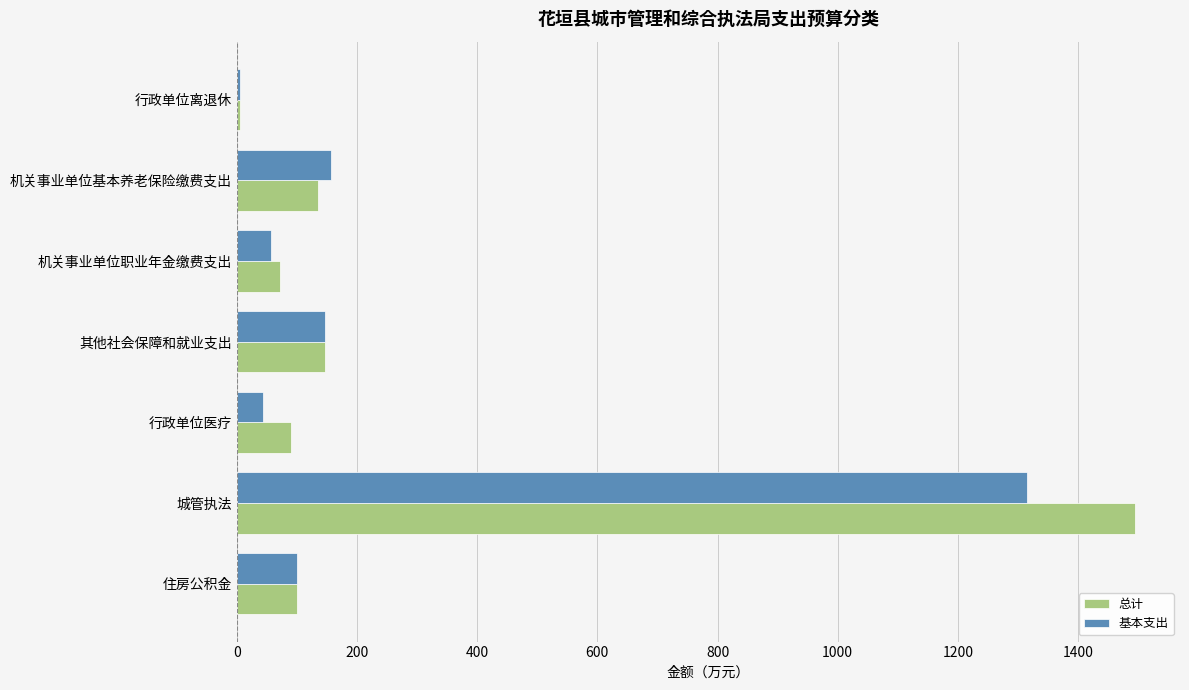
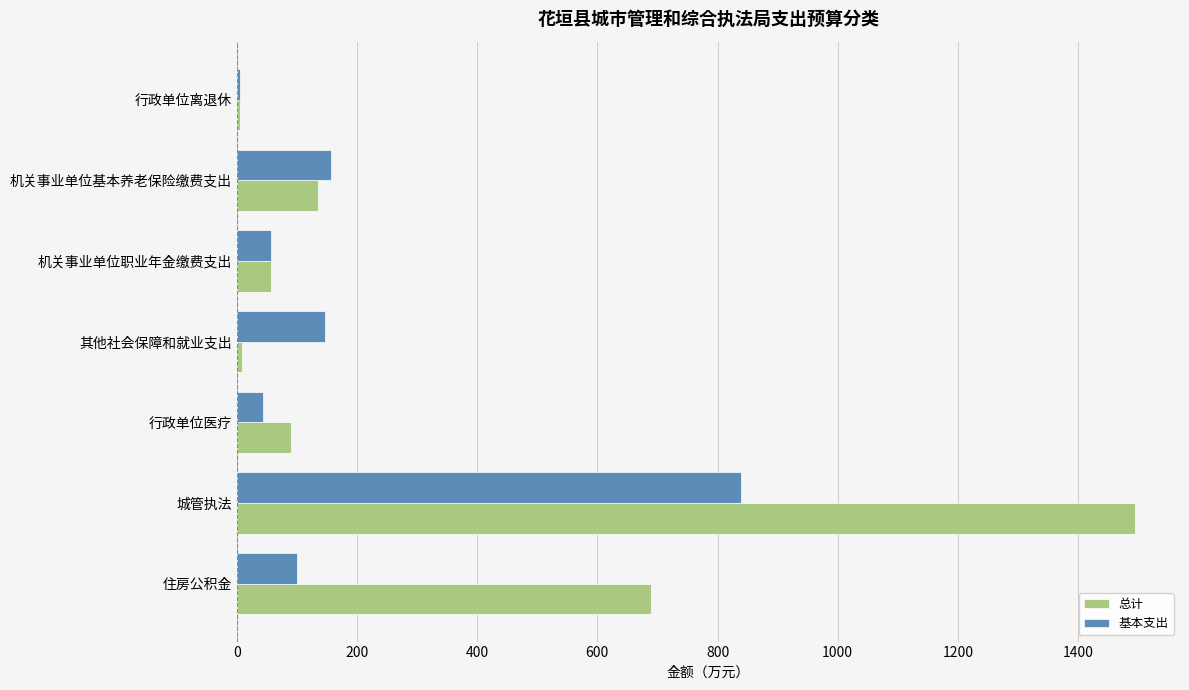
总计, 机关事业单位职业年金缴费支出: 70 -> 60
总计, 其他社会保障和就业支出: 150 -> 10
基本支出, 城管执法: 1310 -> 840
总计, 住房公积金: 100 -> 690
